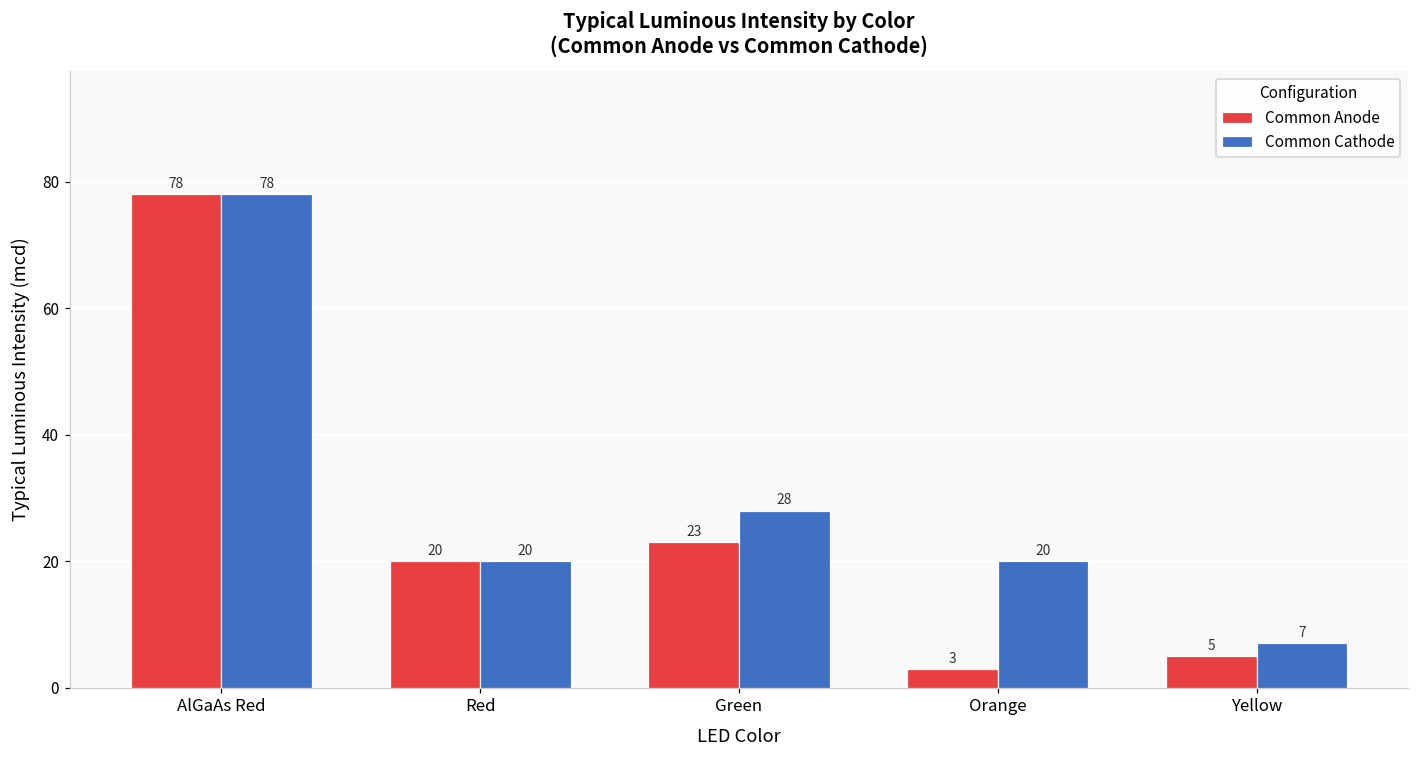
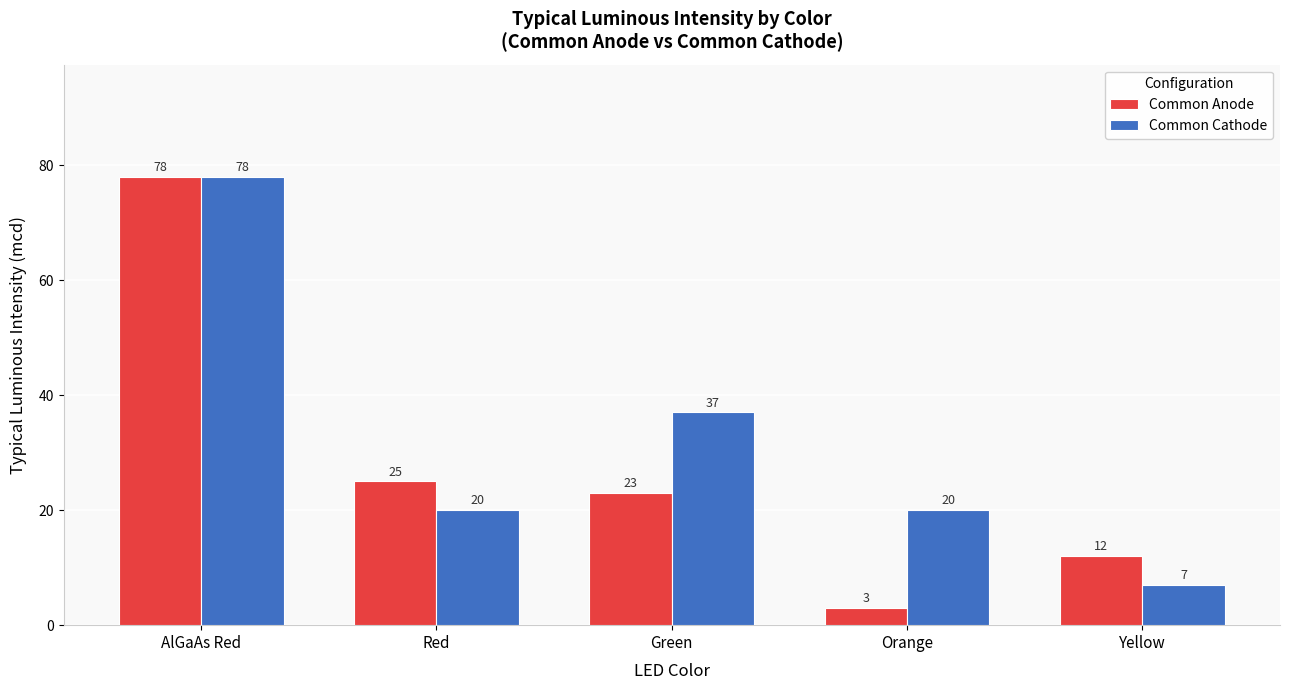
Common Anode, Red: 20 -> 25
Common Cathode, Green: 28 -> 37
Common Anode, Yellow: 5 -> 12
